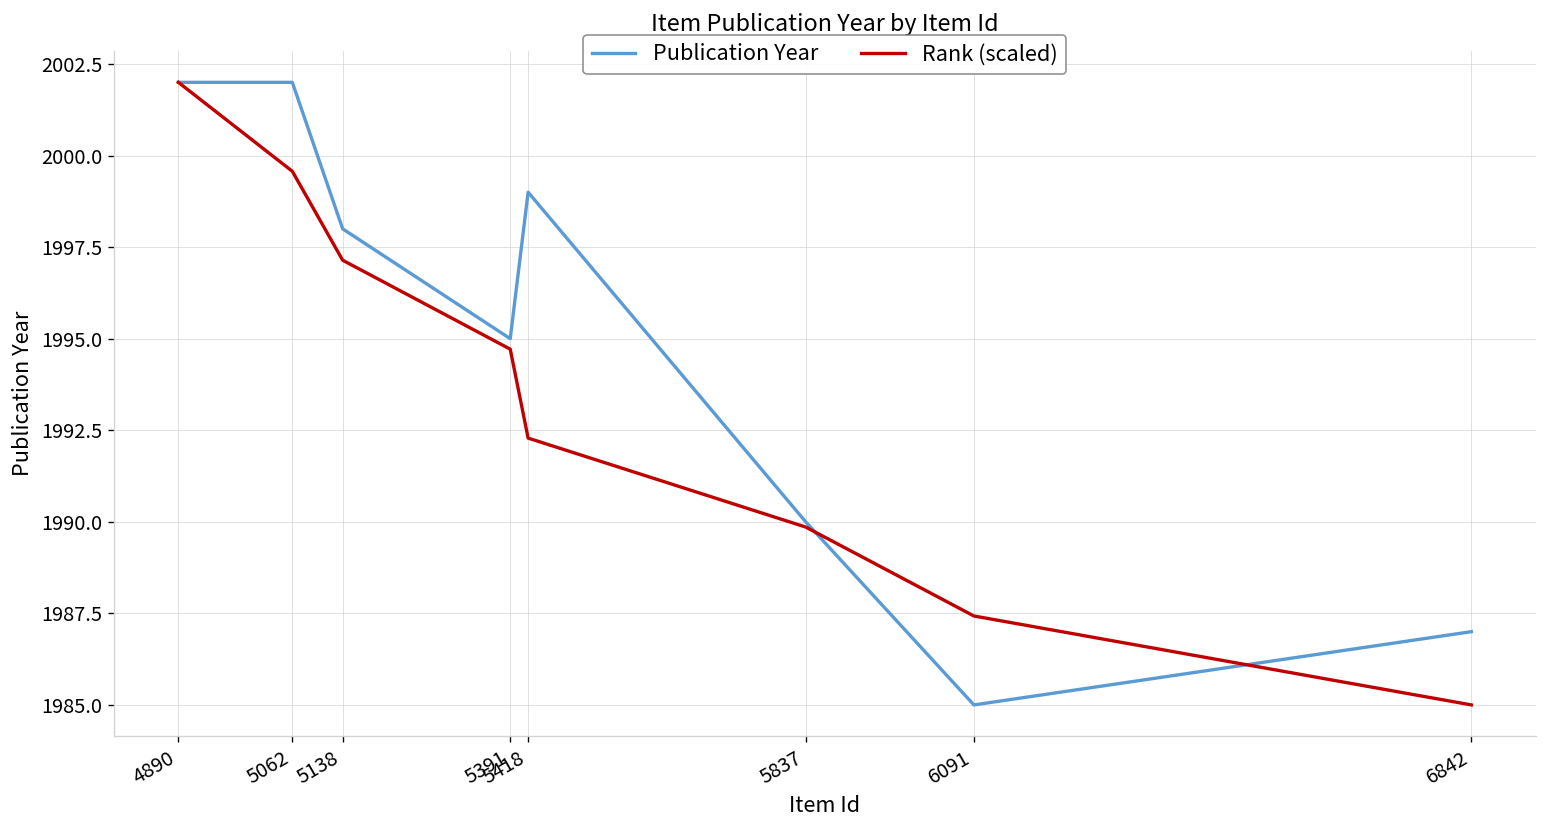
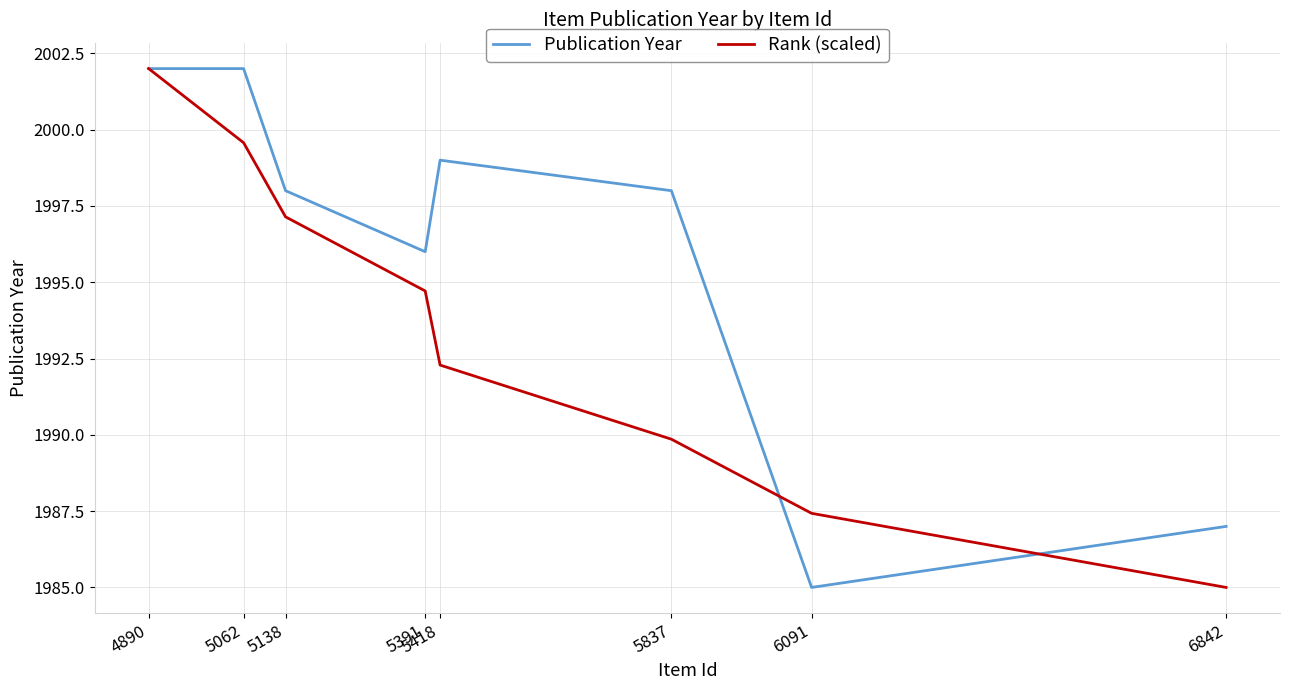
Publication Year, 5391: 1995 -> 1996
Publication Year, 5837: 1990 -> 1998
